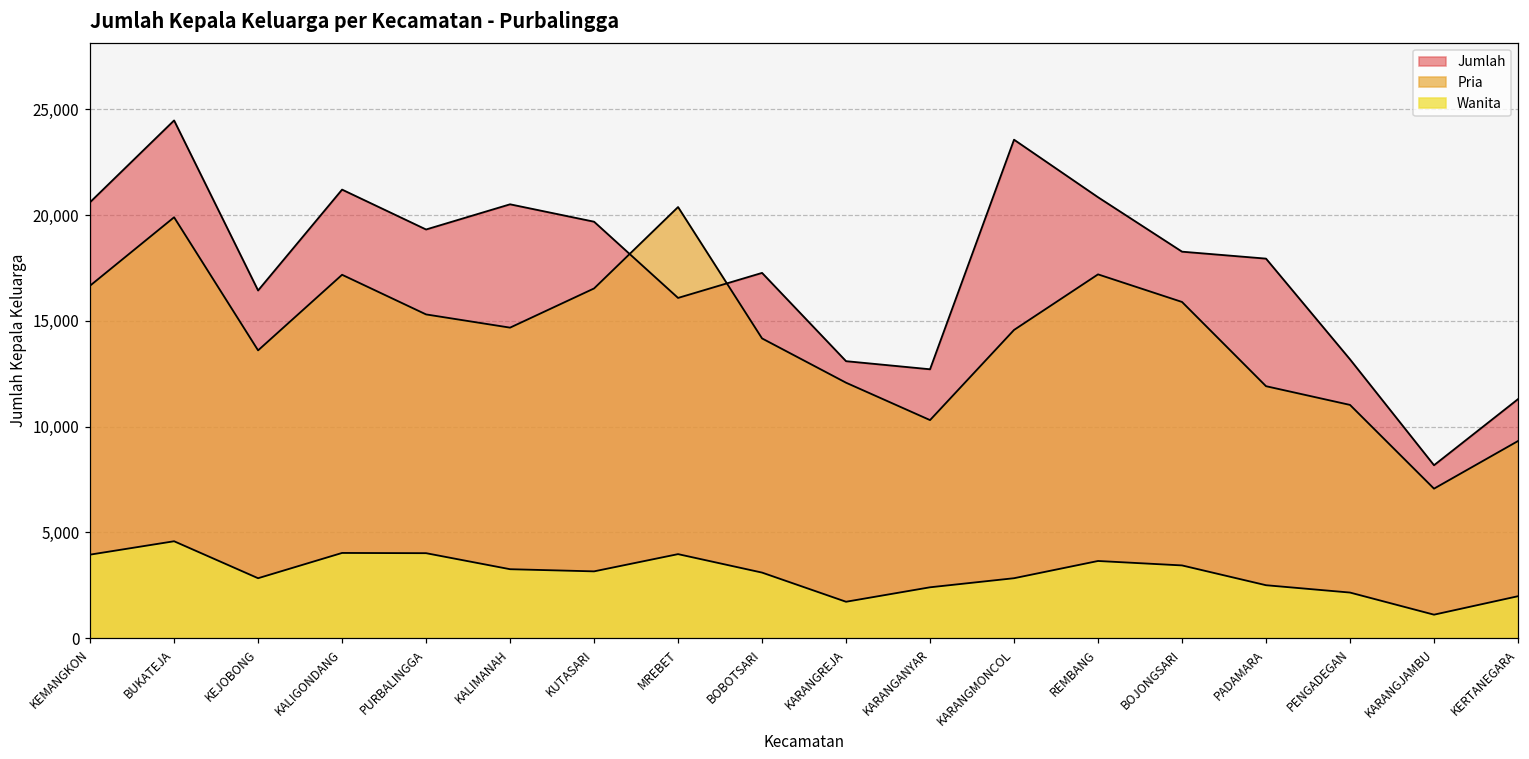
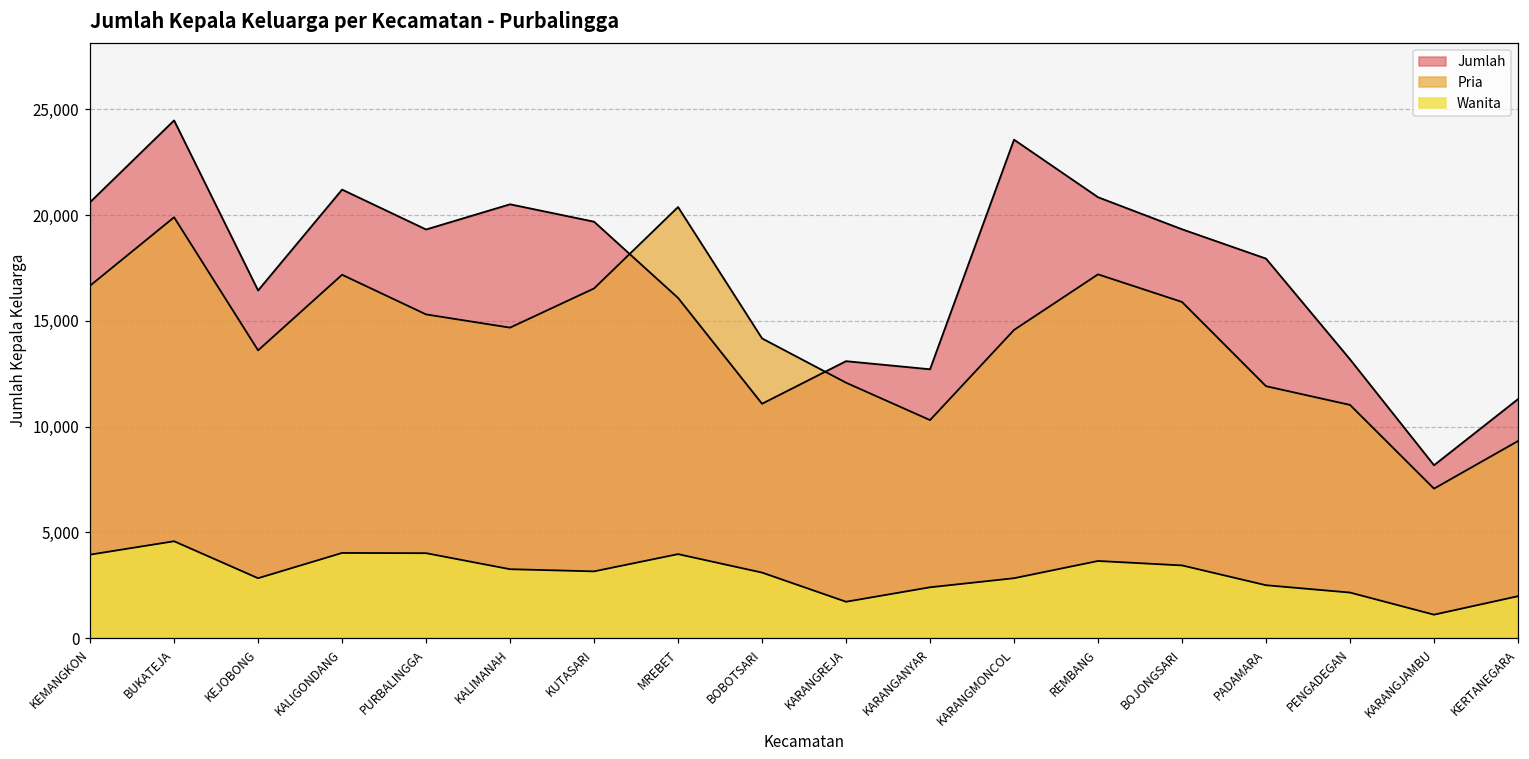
Jumlah, BOBOTSARI: 17,300 -> 11,100
Jumlah, BOJONGSARI: 18,300 -> 19,300
